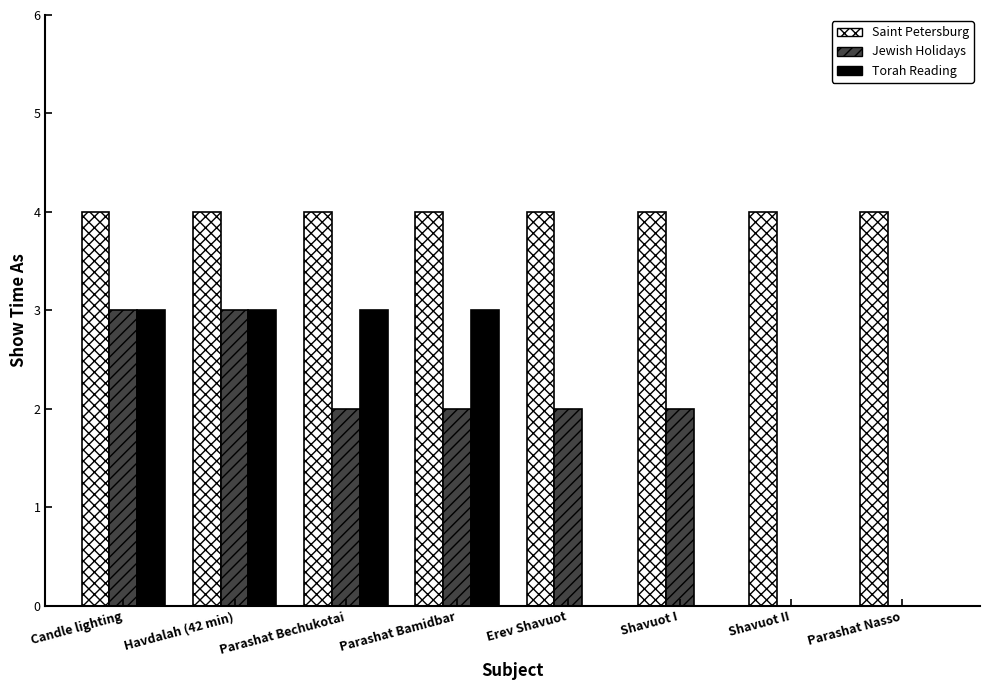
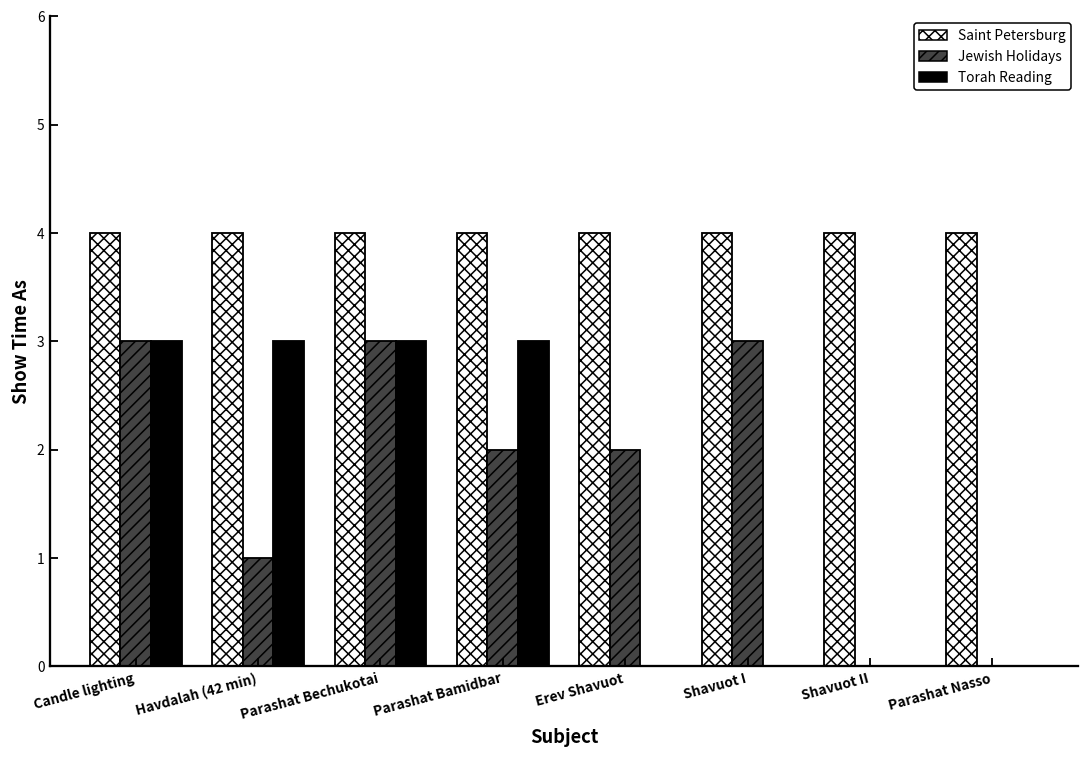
Jewish Holidays, Havdalah (42 min): 3 -> 1
Jewish Holidays, Parashat Bechukotai: 2 -> 3
Jewish Holidays, Shavuot I: 2 -> 3
